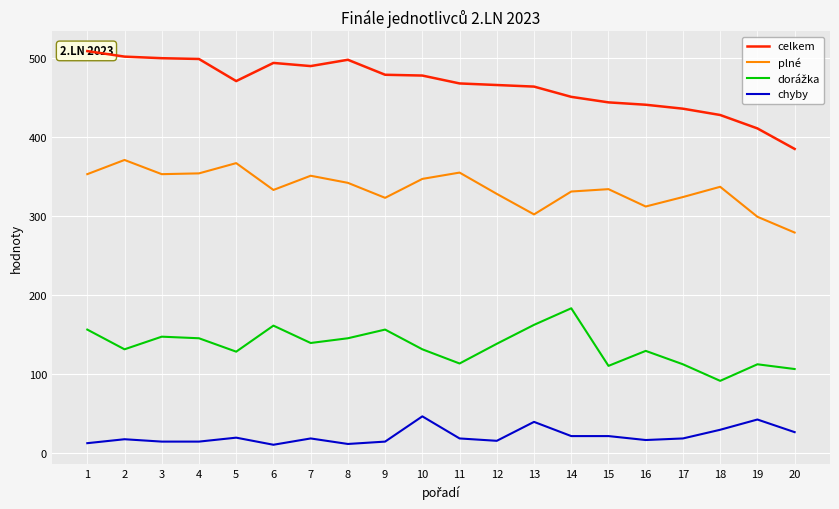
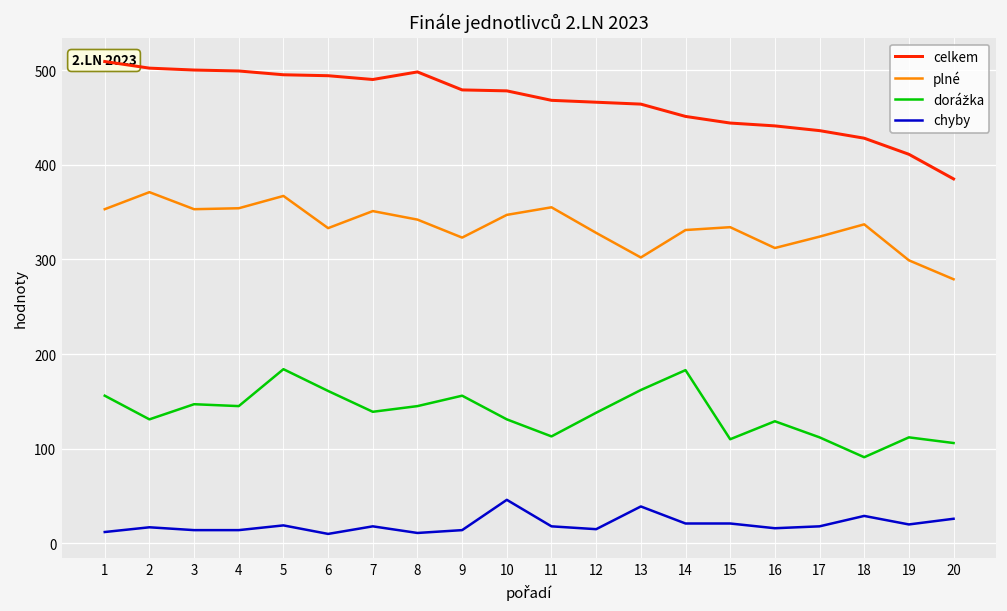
celkem, 5: 470 -> 500
dorážka, 5: 130 -> 180
chyby, 19: 40 -> 20
